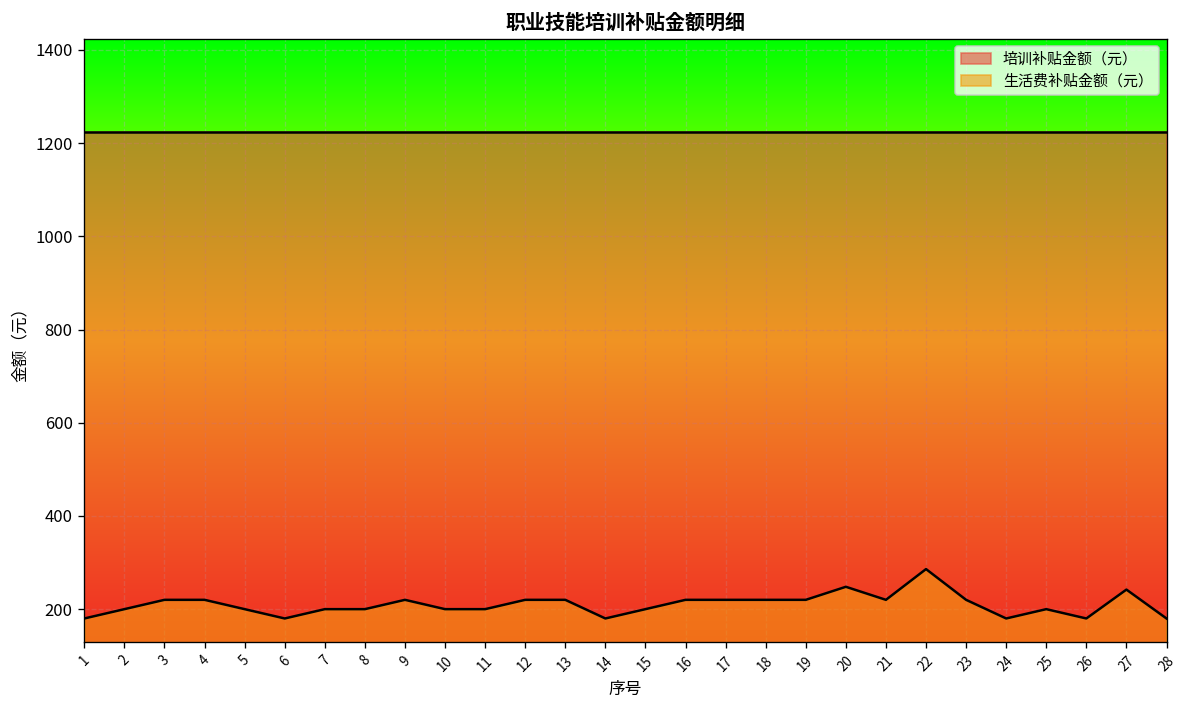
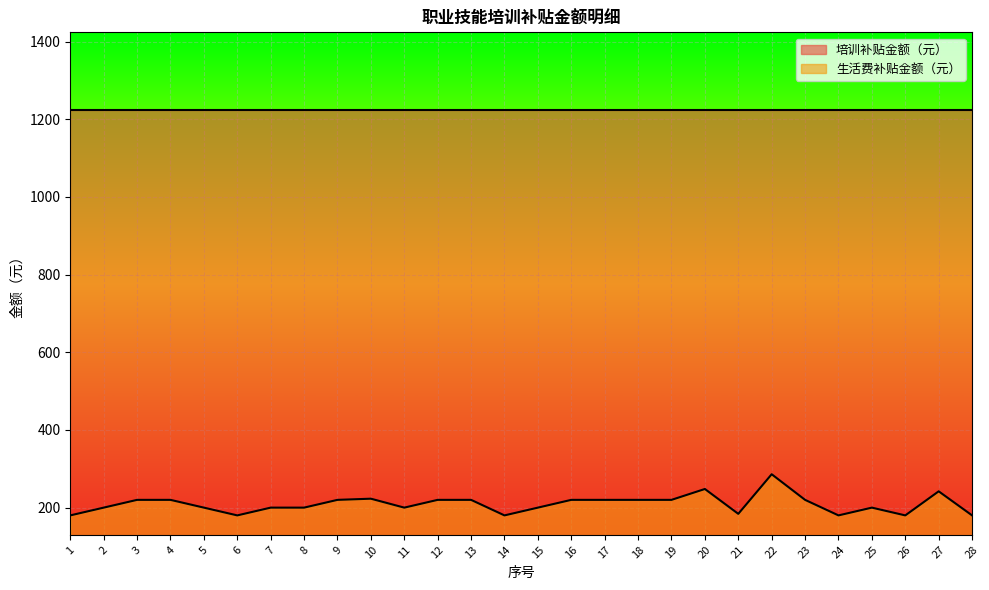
生活费补贴金额（元）, 10: 200 -> 220
生活费补贴金额（元）, 21: 220 -> 180
